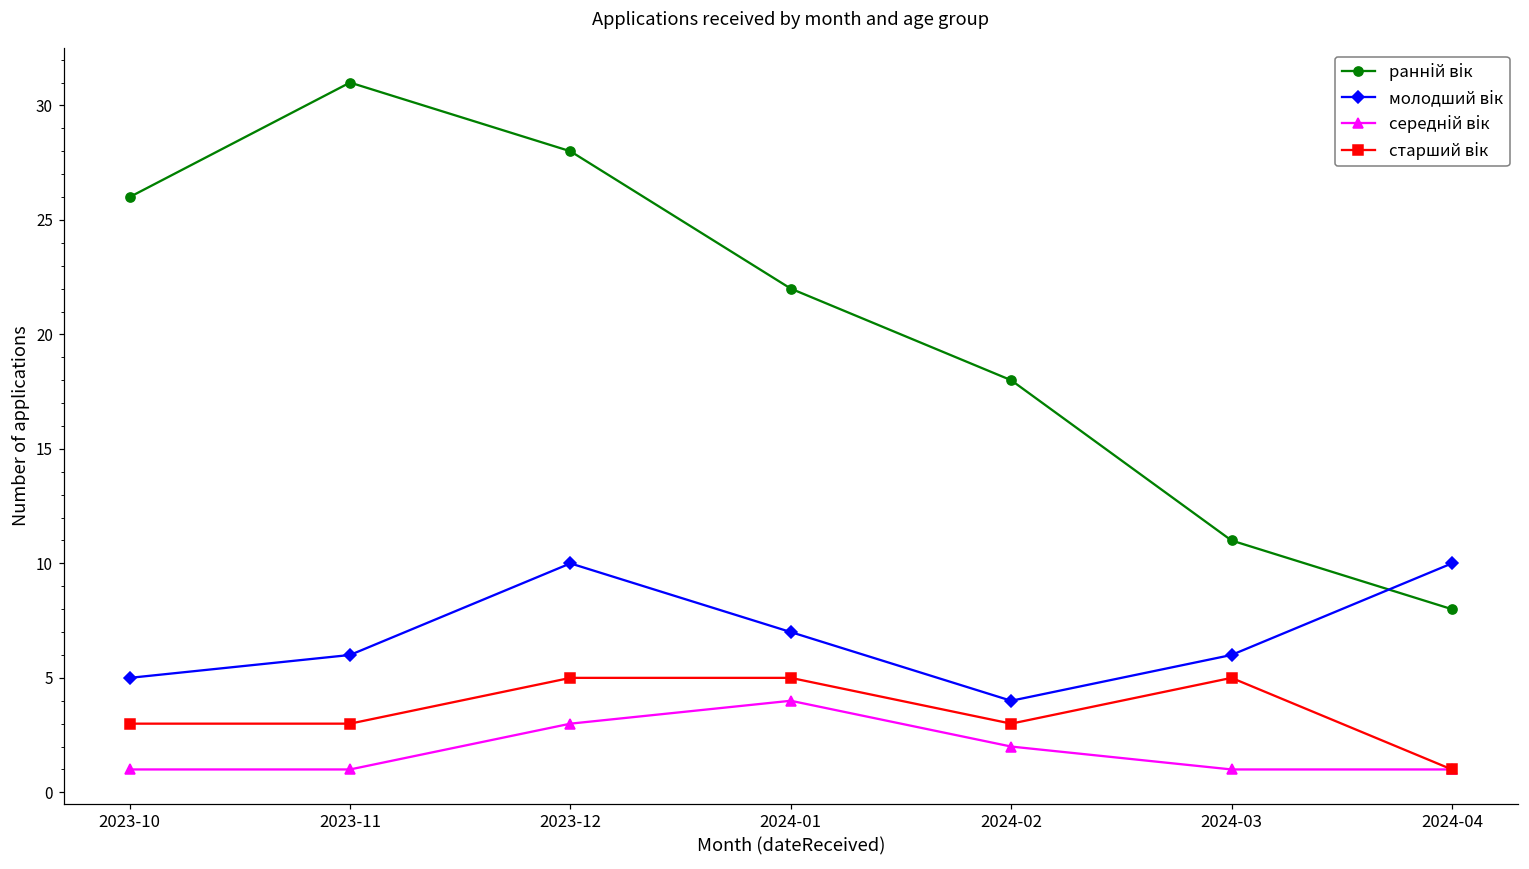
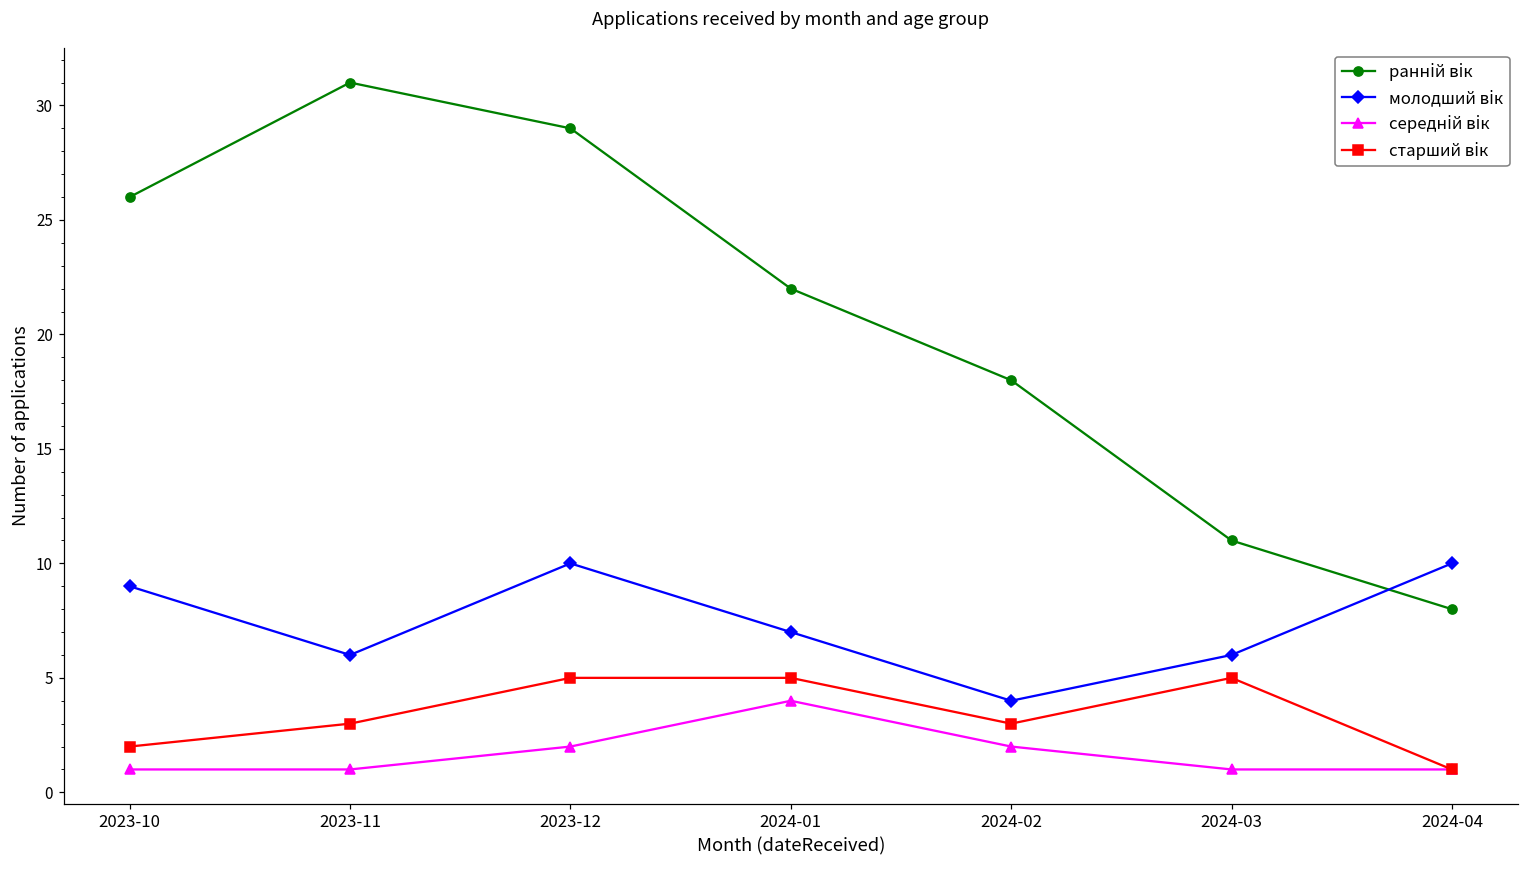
молодший вік, 2023-10: 5 -> 9
старший вік, 2023-10: 3 -> 2
ранній вік, 2023-12: 28 -> 29
середній вік, 2023-12: 3 -> 2
